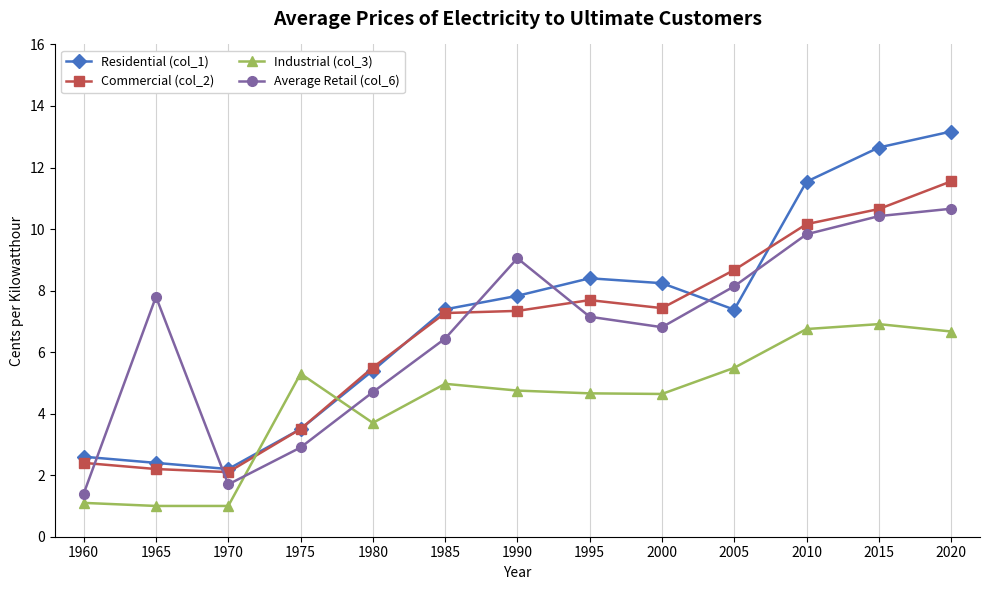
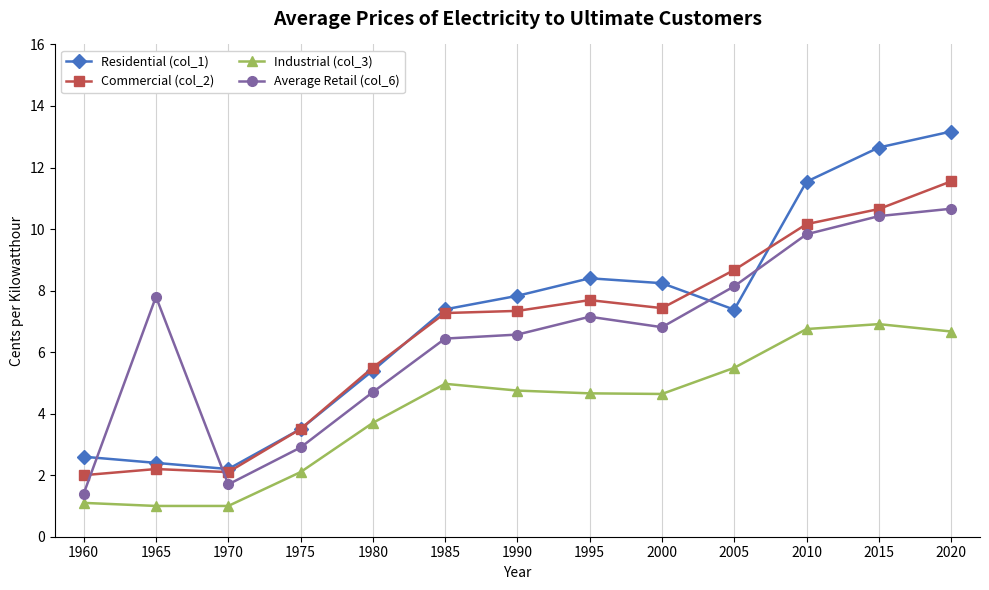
Commercial (col_2), 1960: 2.4 -> 2.0
Industrial (col_3), 1975: 5.3 -> 2.1
Average Retail (col_6), 1990: 9.1 -> 6.6
